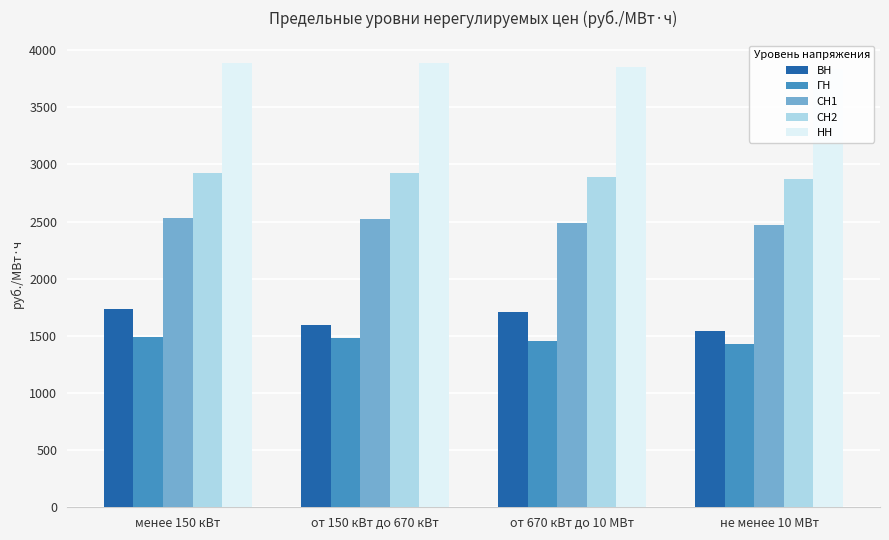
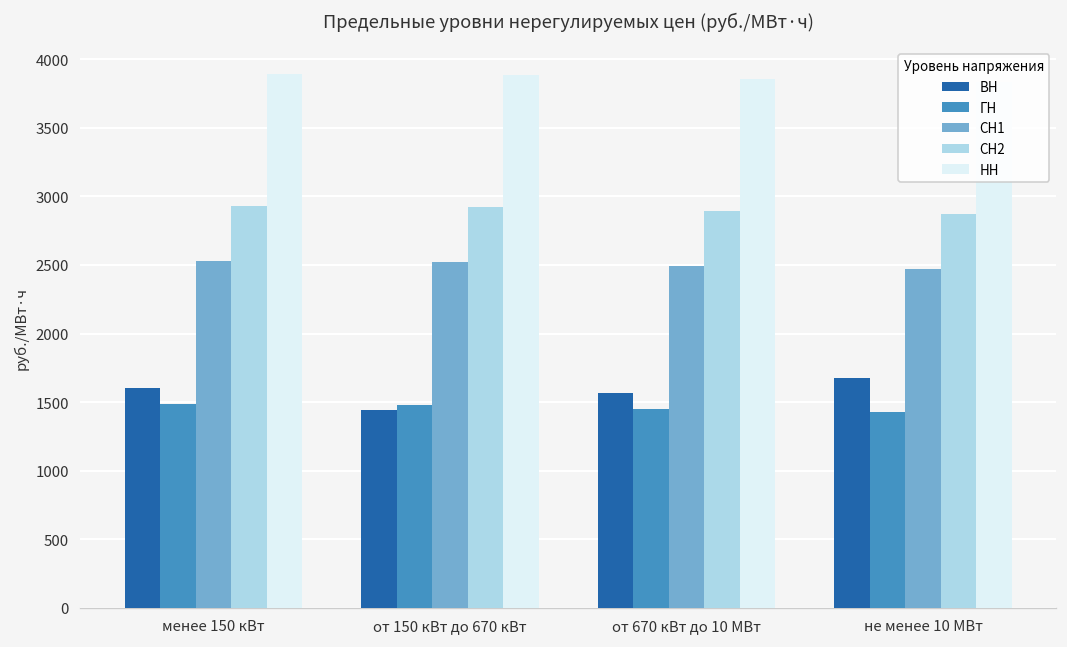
ВН, менее 150 кВт: 1730 -> 1600
ВН, от 150 кВт до 670 кВт: 1590 -> 1440
ВН, от 670 кВт до 10 МВт: 1710 -> 1560
ВН, не менее 10 МВт: 1540 -> 1670
